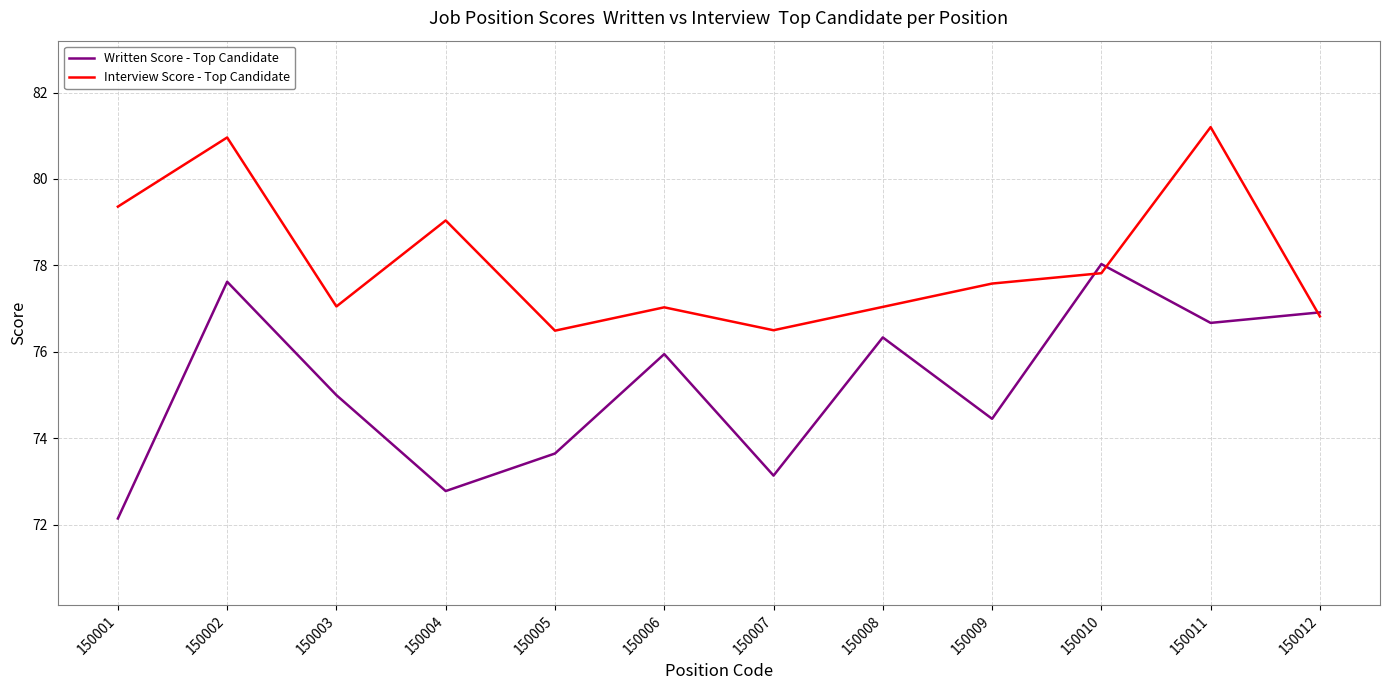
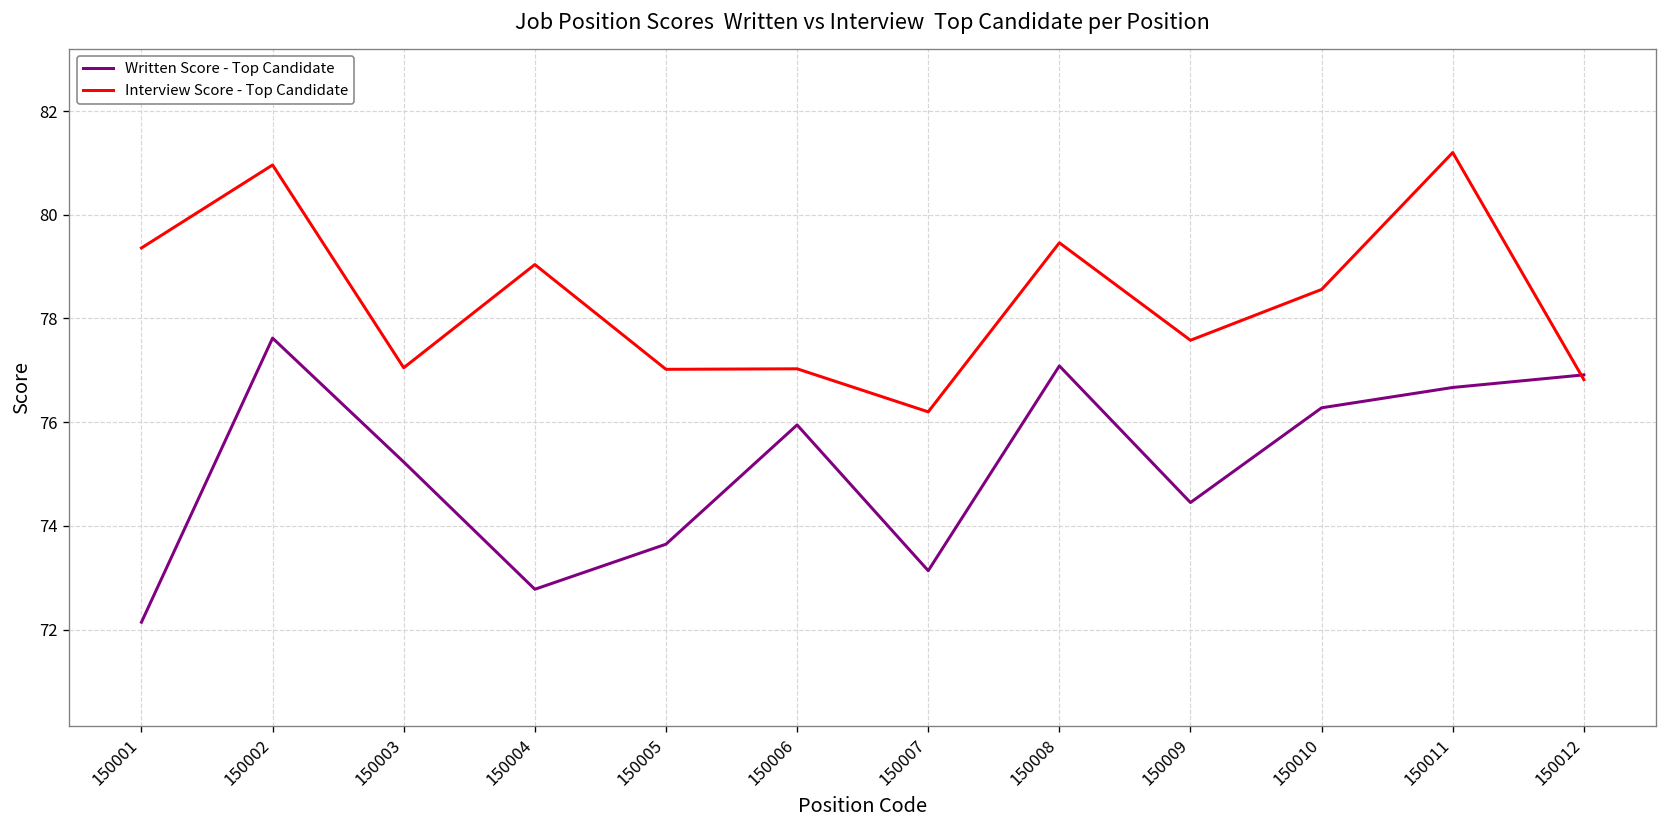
Written Score - Top Candidate, 150003: 75.0 -> 75.2
Interview Score - Top Candidate, 150005: 76.5 -> 77.0
Interview Score - Top Candidate, 150007: 76.5 -> 76.2
Written Score - Top Candidate, 150008: 76.3 -> 77.1
Interview Score - Top Candidate, 150008: 77.0 -> 79.5
Written Score - Top Candidate, 150010: 78.0 -> 76.3
Interview Score - Top Candidate, 150010: 77.8 -> 78.6
